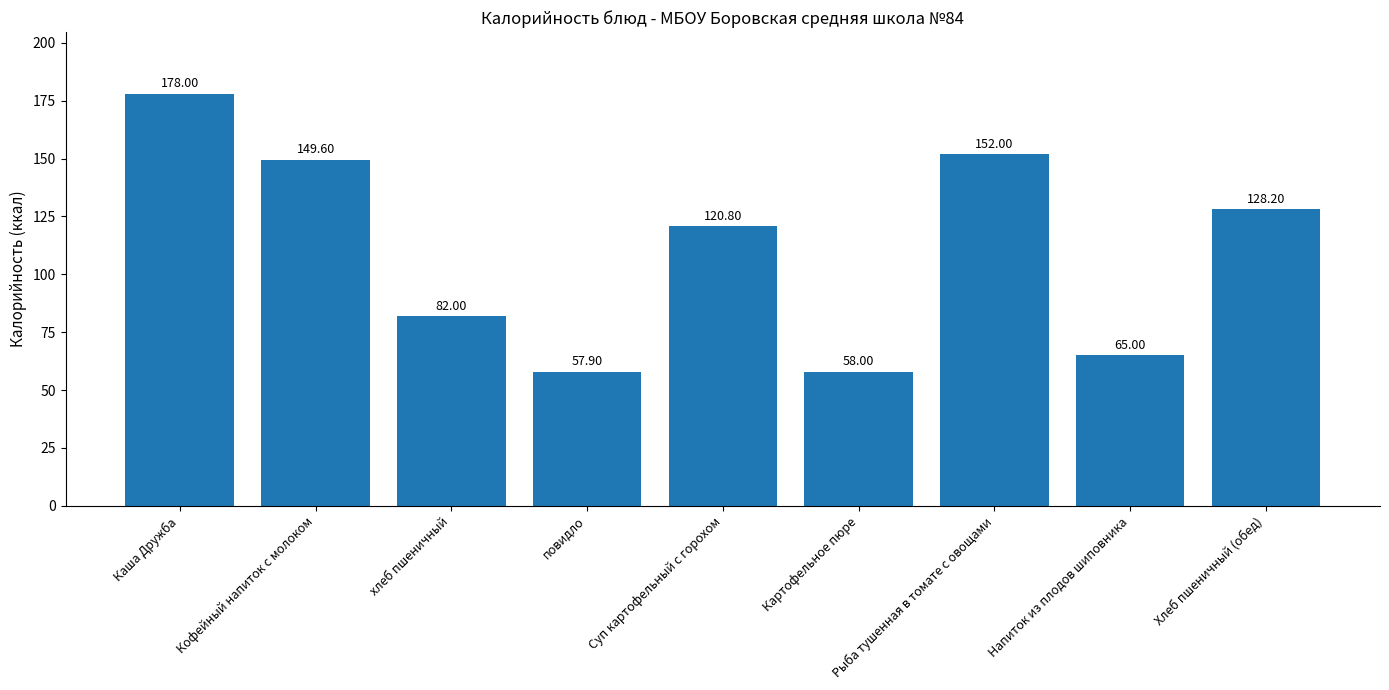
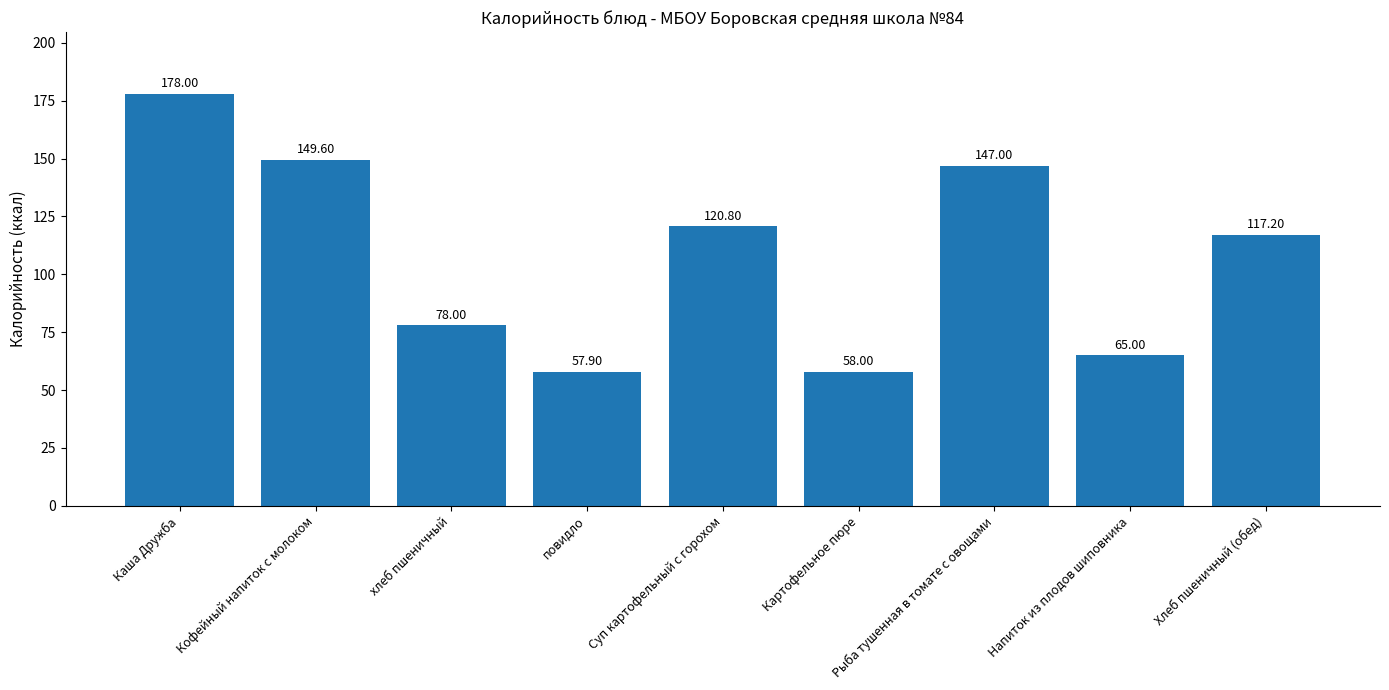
хлеб пшеничный: 82.00 -> 78.00
Рыба тушенная в томате с овощами: 152.00 -> 147.00
Хлеб пшеничный (обед): 128.20 -> 117.20
